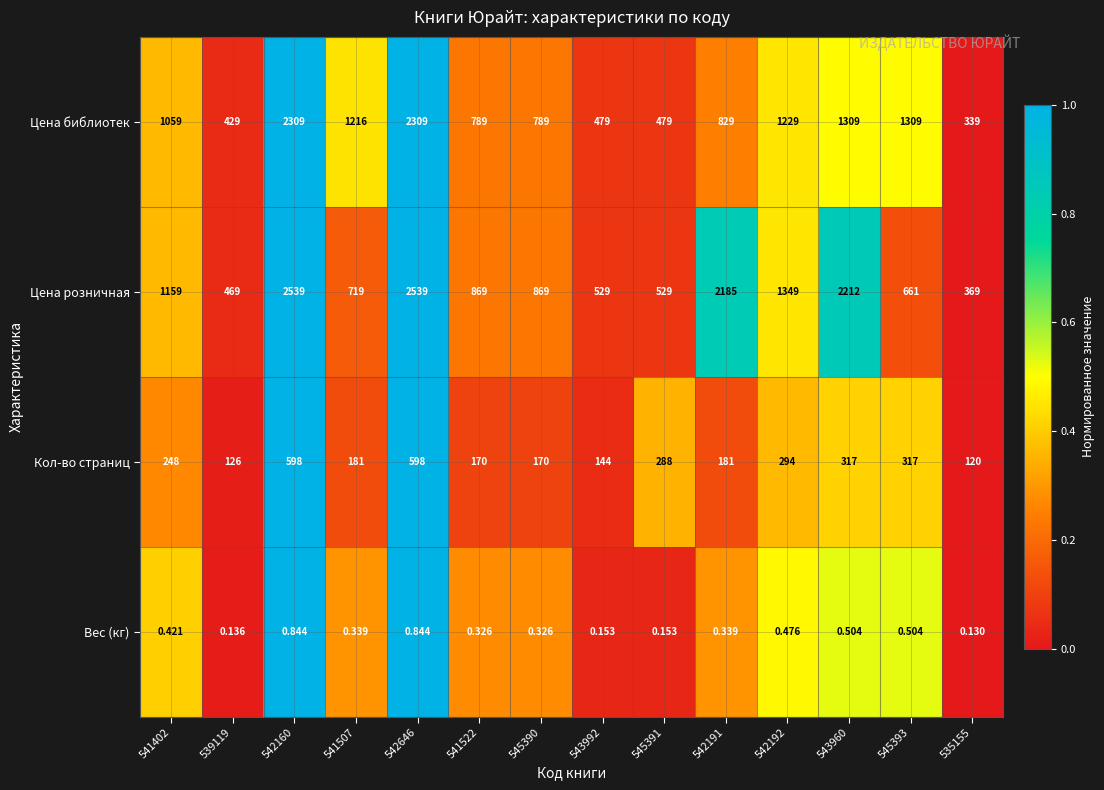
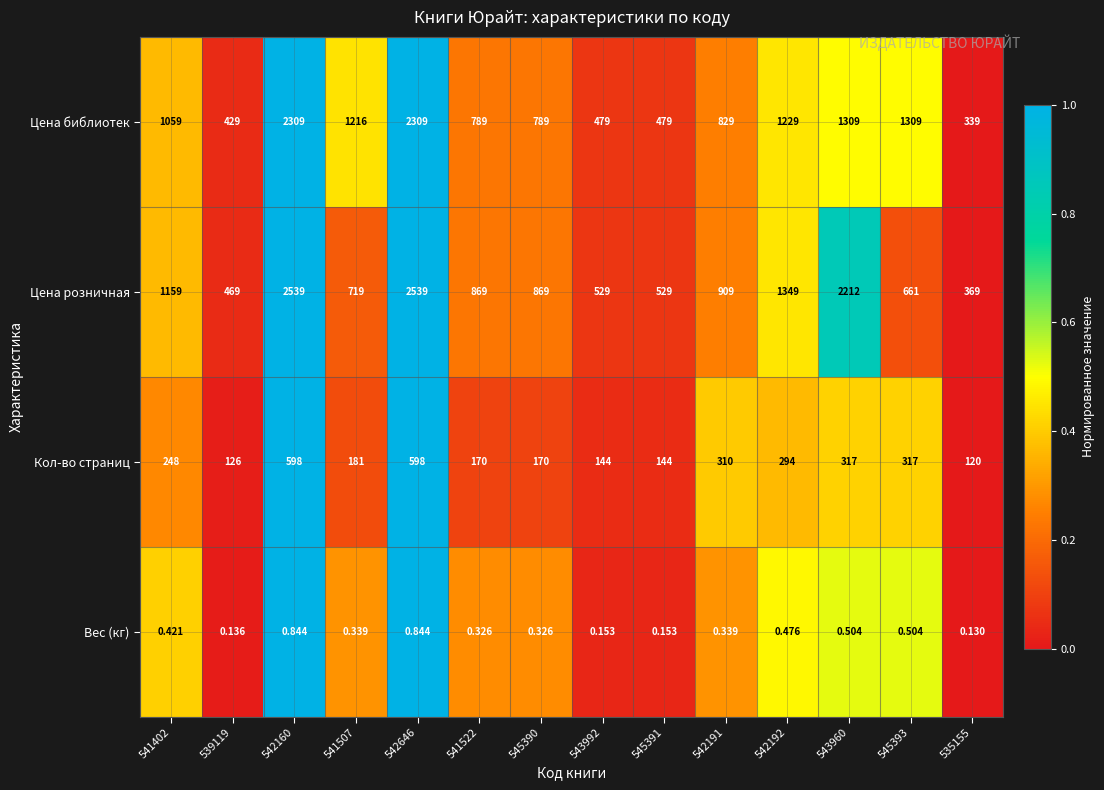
Цена розничная, 542191: 2185 -> 909
Кол-во страниц, 545391: 288 -> 144
Кол-во страниц, 542191: 181 -> 310
